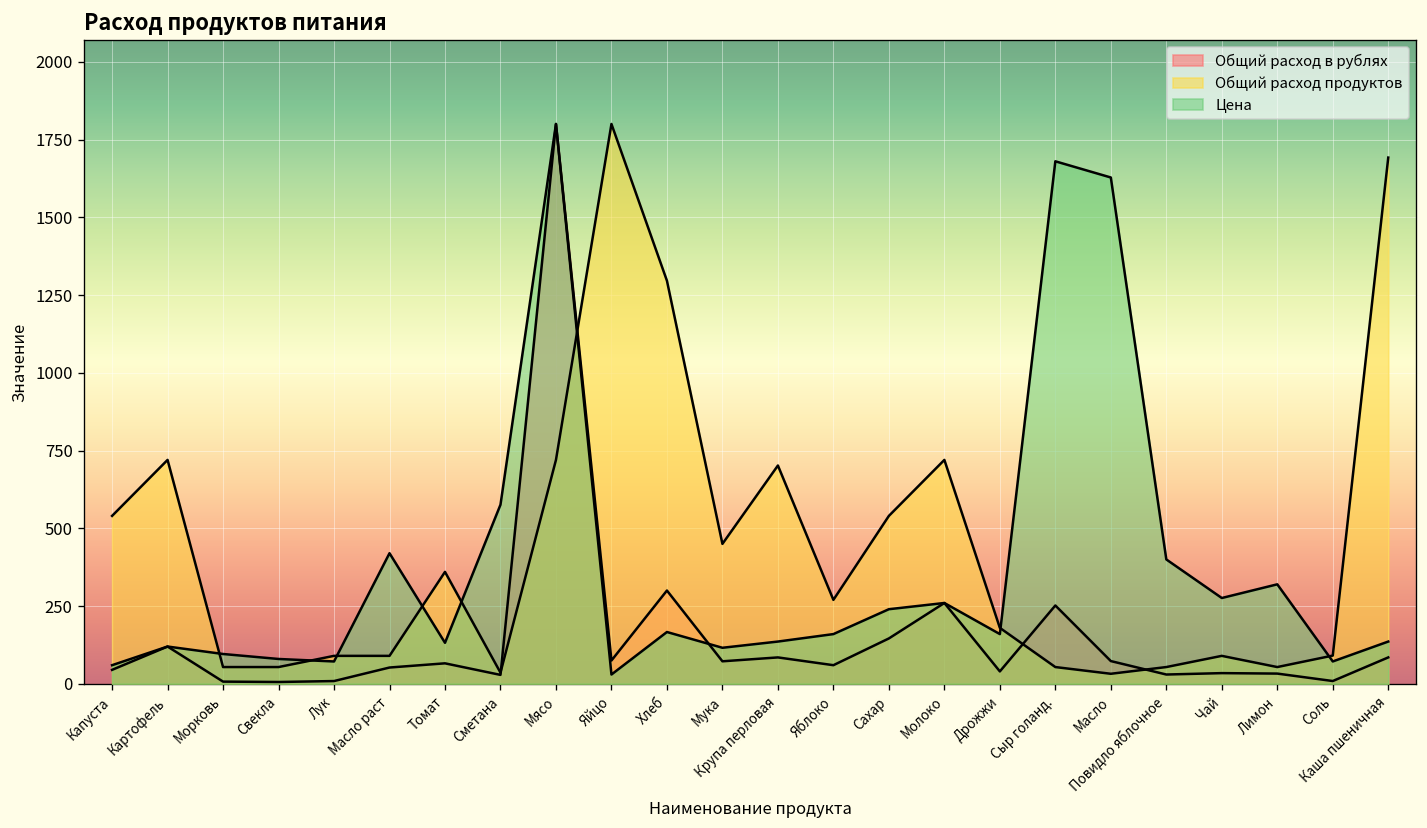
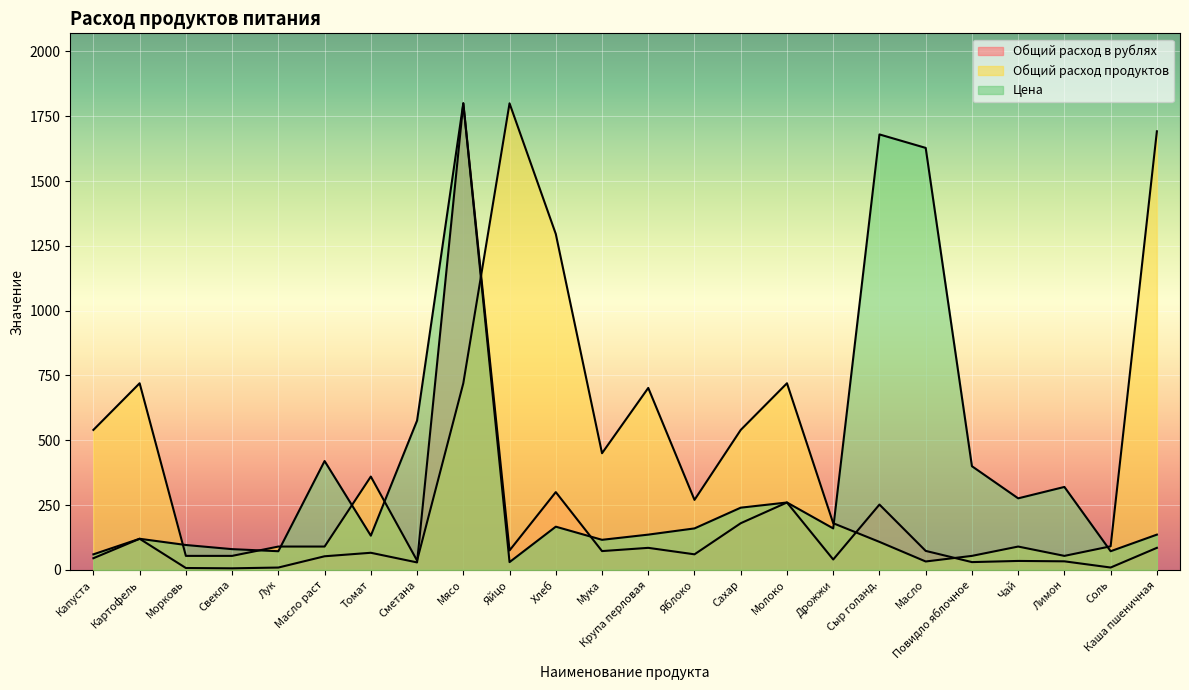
Общий расход в рублях, Сахар: 150 -> 180
Общий расход продуктов, Сыр голанд.: 50 -> 110
